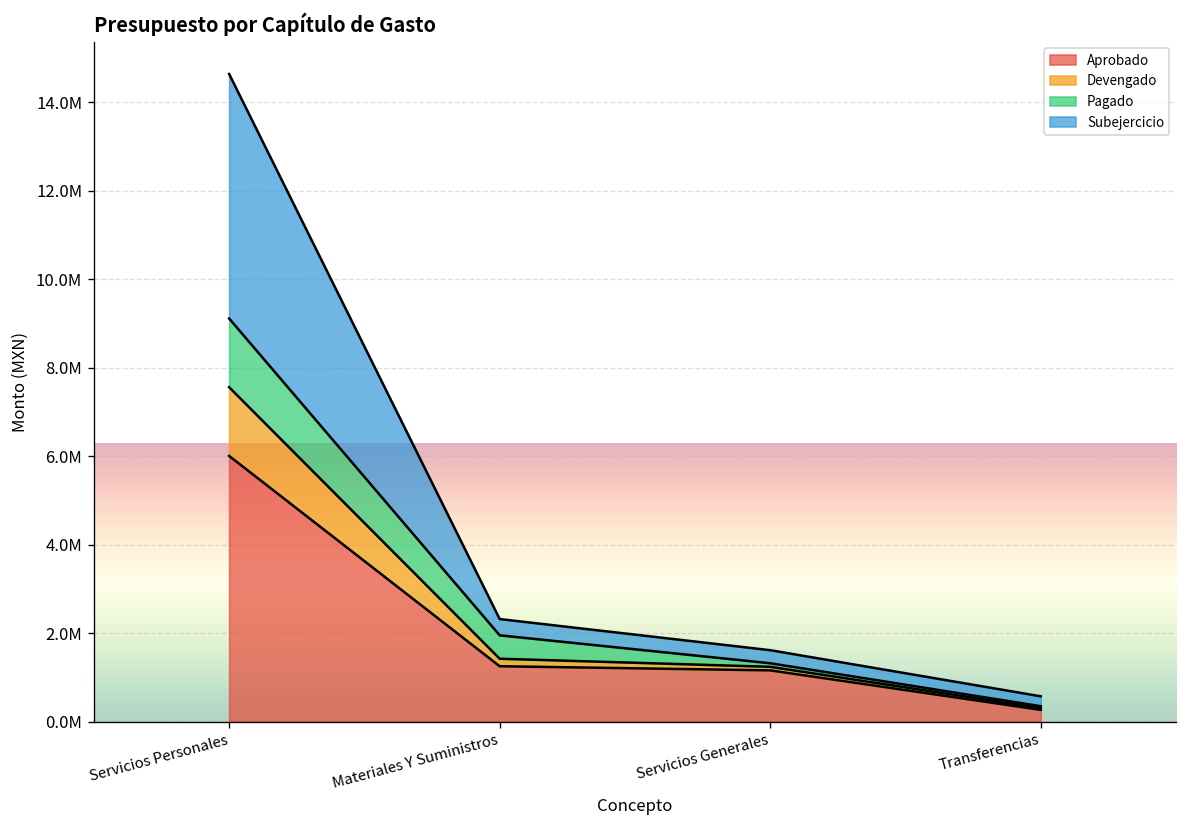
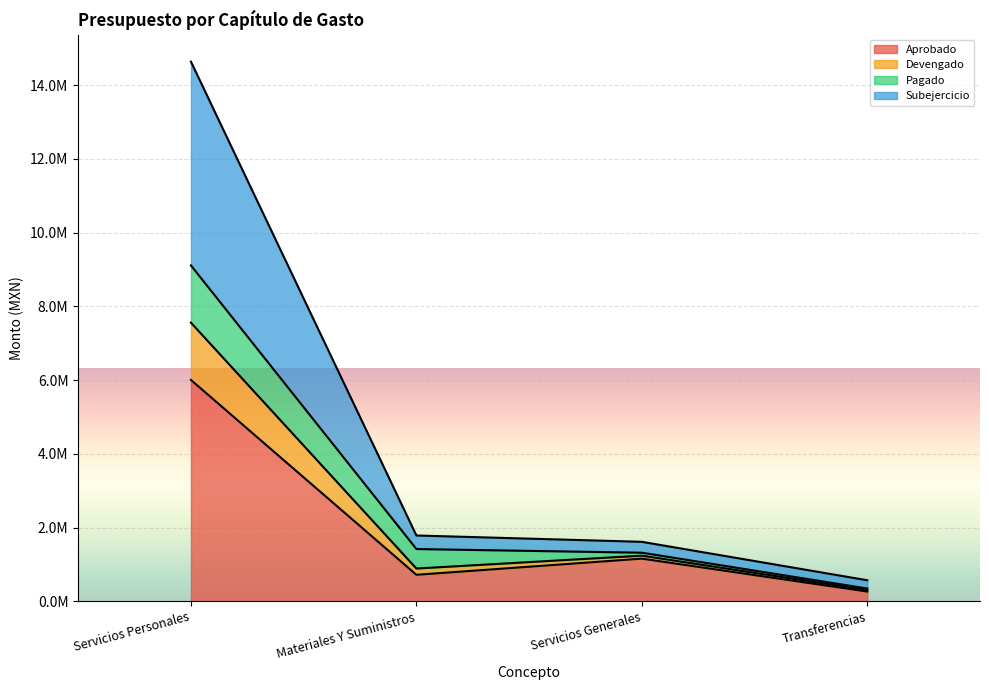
Aprobado, Materiales Y Suministros: 1300000 -> 700000
